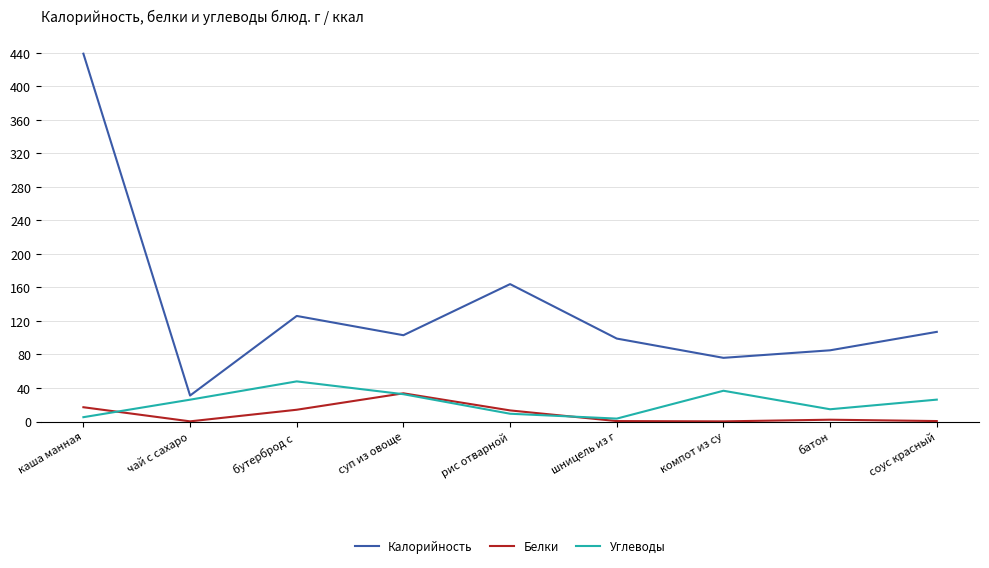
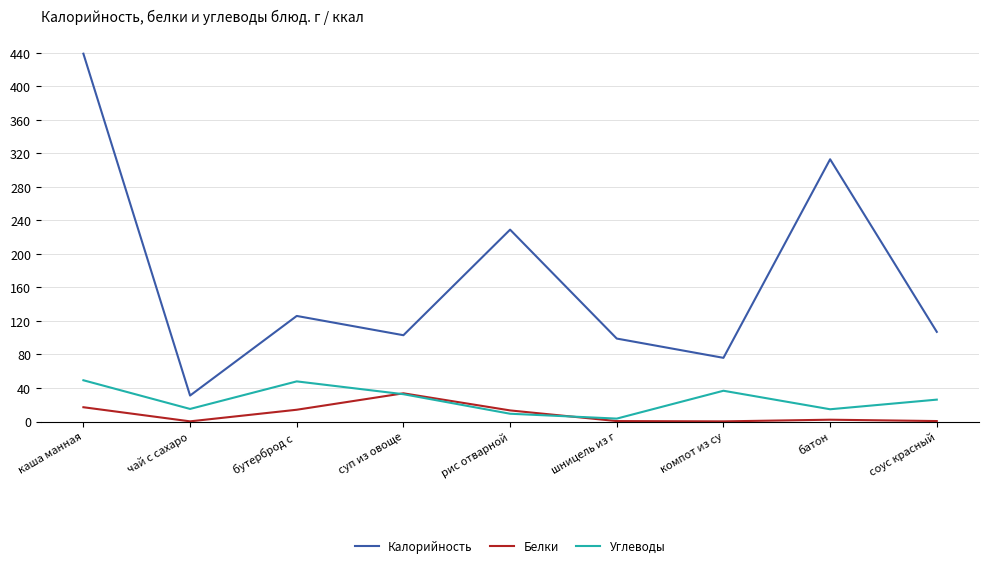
Углеводы, каша манная: 10 -> 50
Углеводы, чай с сахаро: 30 -> 20
Калорийность, рис отварной: 160 -> 230
Калорийность, батон: 90 -> 310
